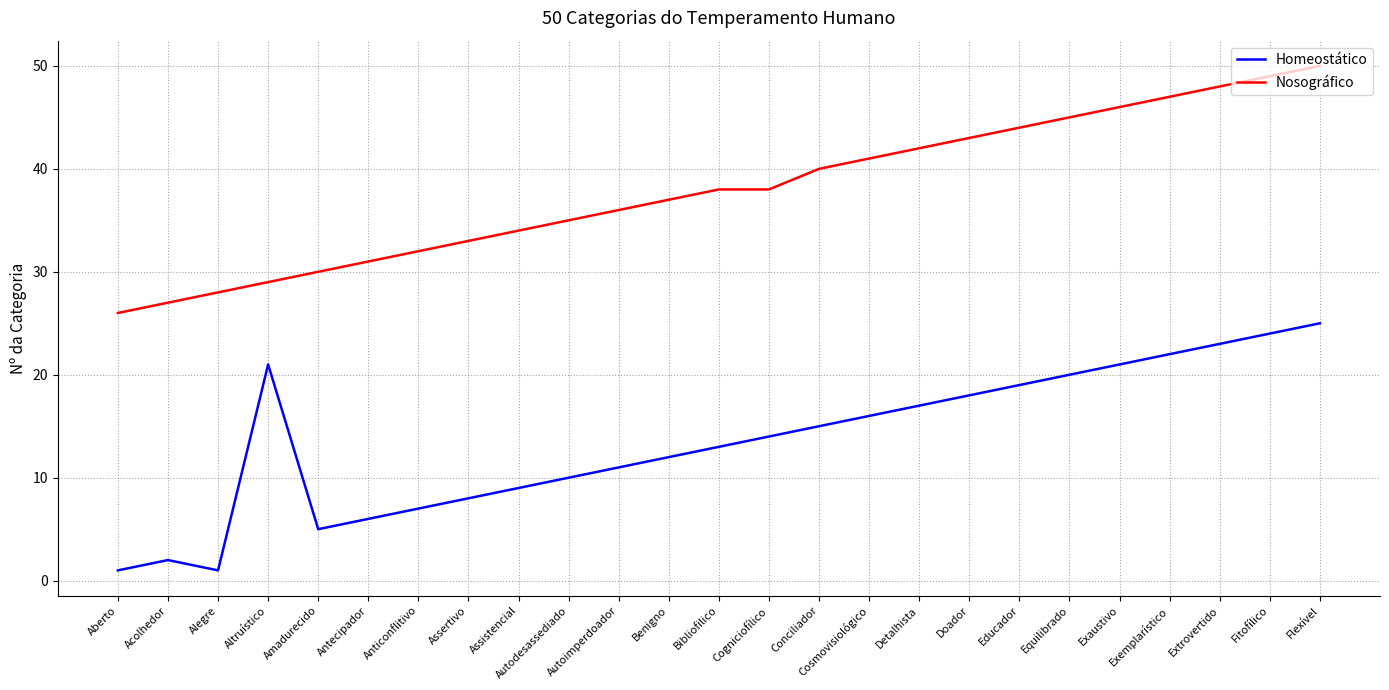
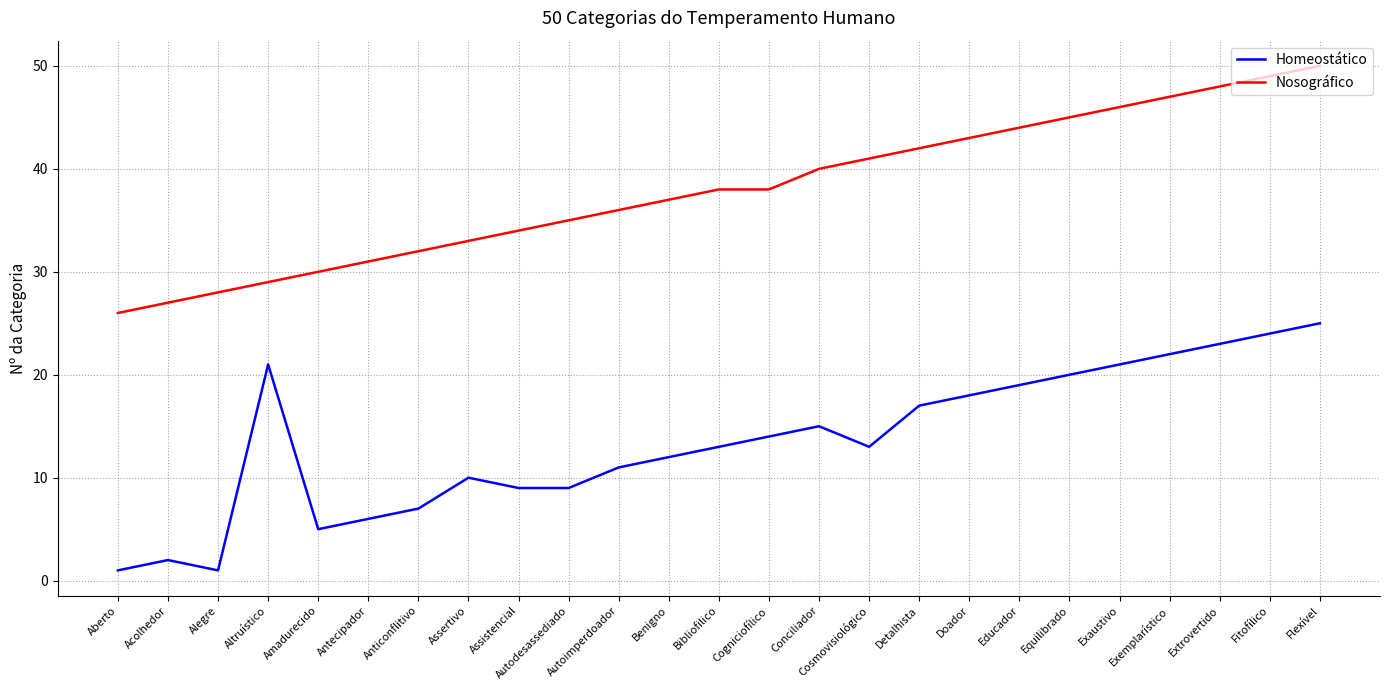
Homeostático, Assertivo: 8 -> 10
Homeostático, Autodesassediado: 10 -> 9
Homeostático, Cosmovisiológico: 16 -> 13
